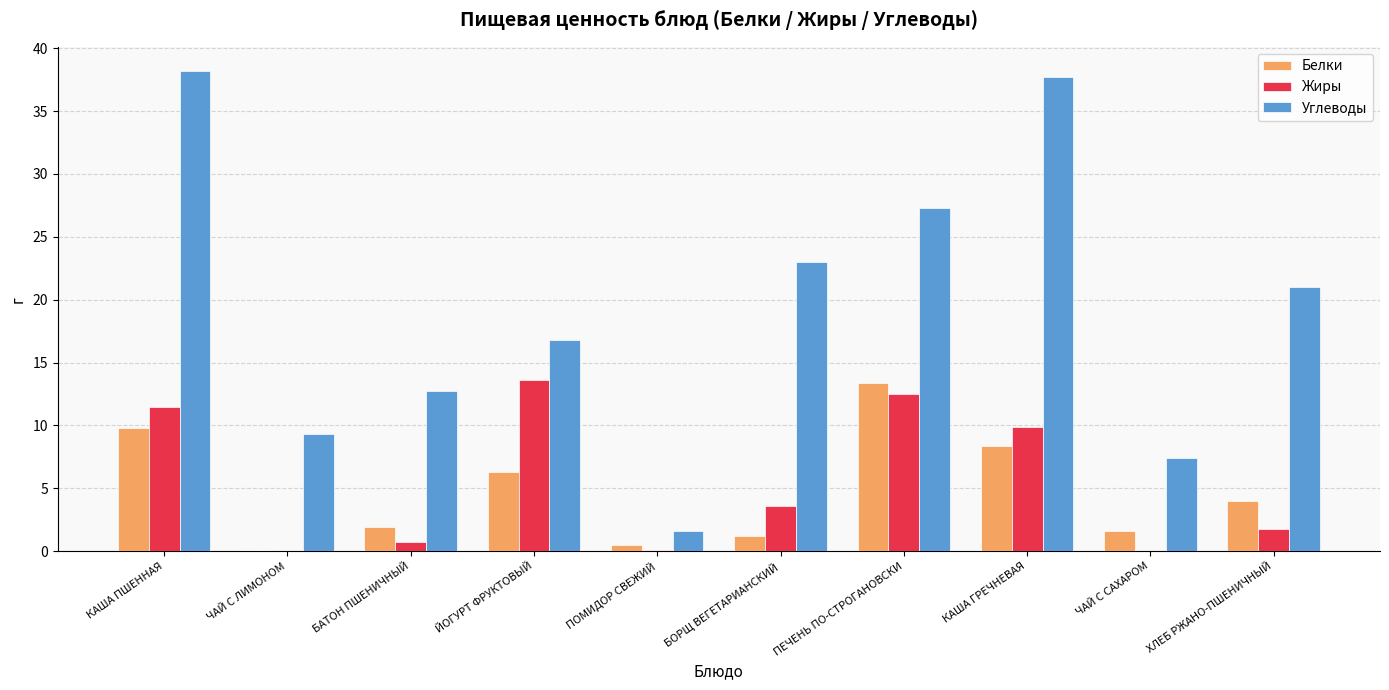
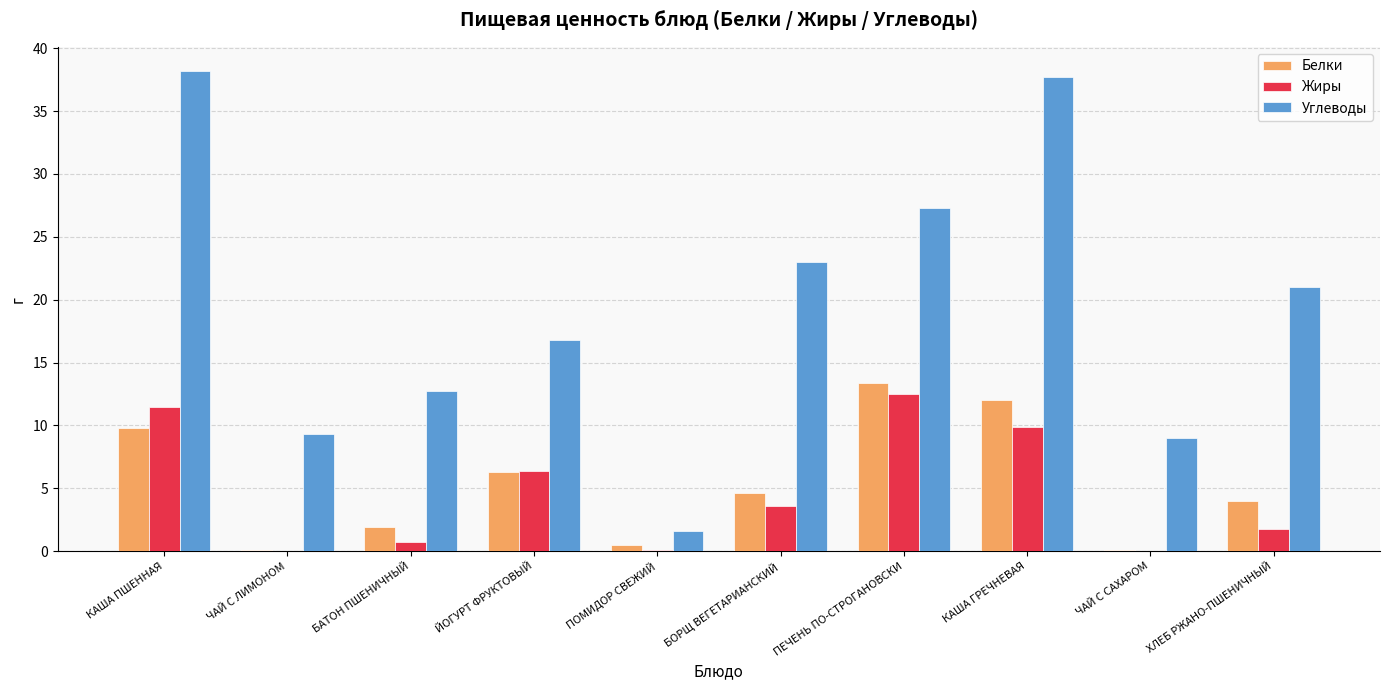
Жиры, ЙОГУРТ ФРУКТОВЫЙ: 13.6 -> 6.4
Белки, БОРЩ ВЕГЕТАРИАНСКИЙ: 1.2 -> 4.6
Белки, КАША ГРЕЧНЕВАЯ: 8.4 -> 12.0
Белки, ЧАЙ С САХАРОМ: 1.6 -> 0.1
Углеводы, ЧАЙ С САХАРОМ: 7.4 -> 9.0
